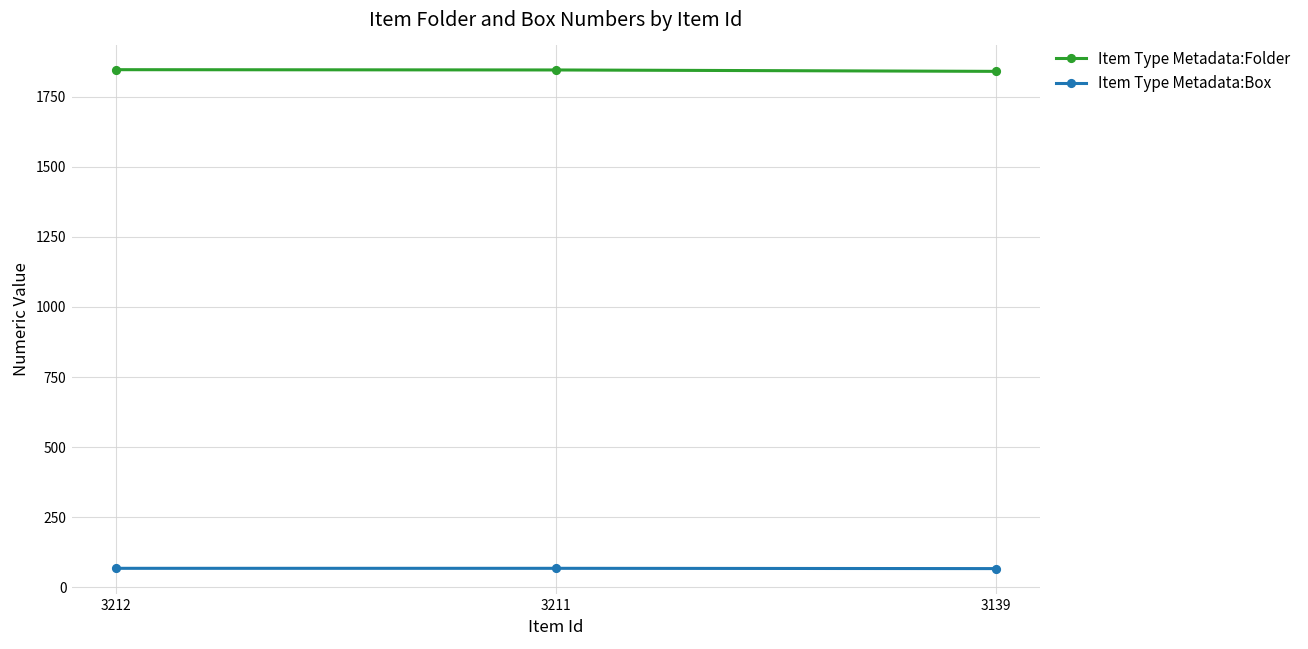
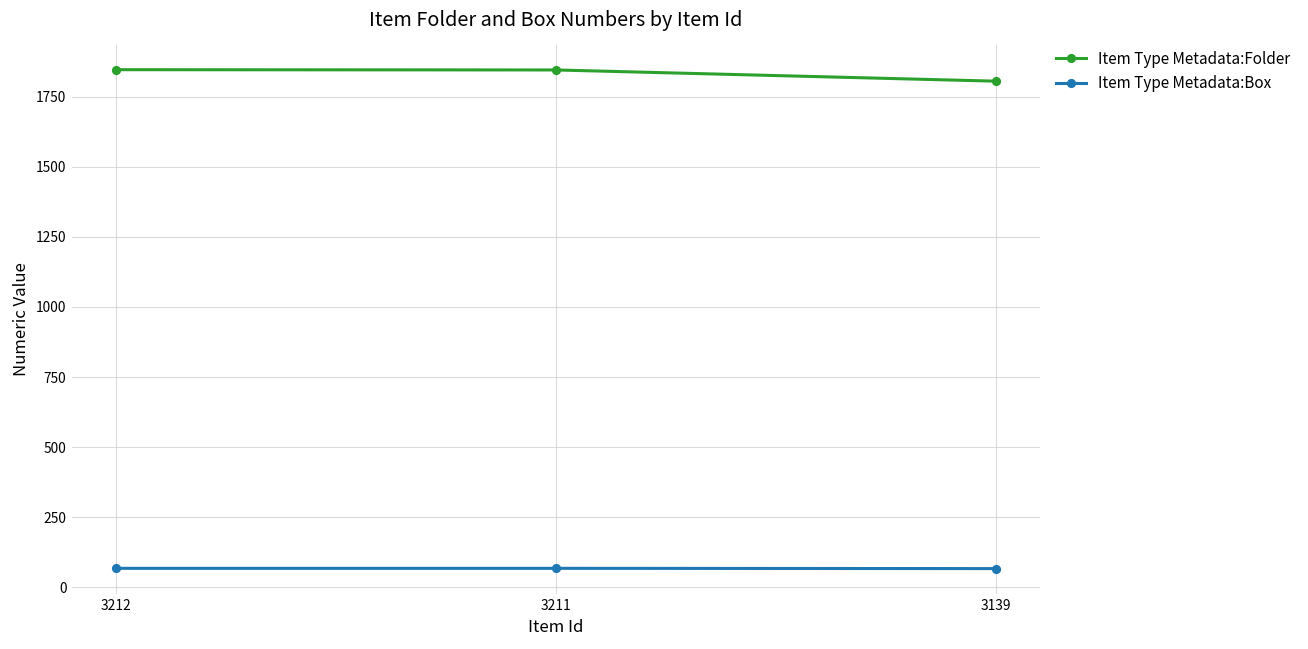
Item Type Metadata:Folder, 3139: 1840 -> 1810
